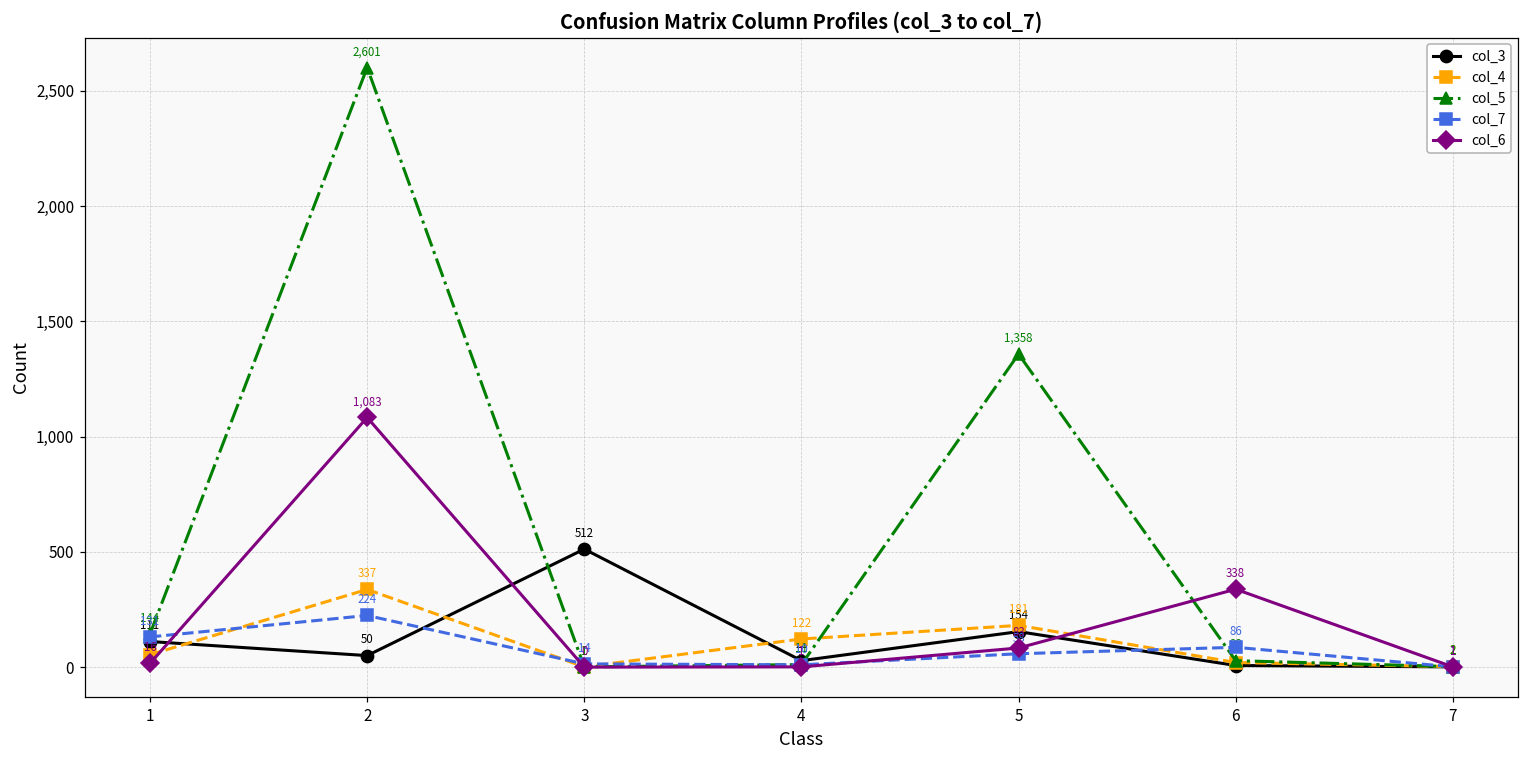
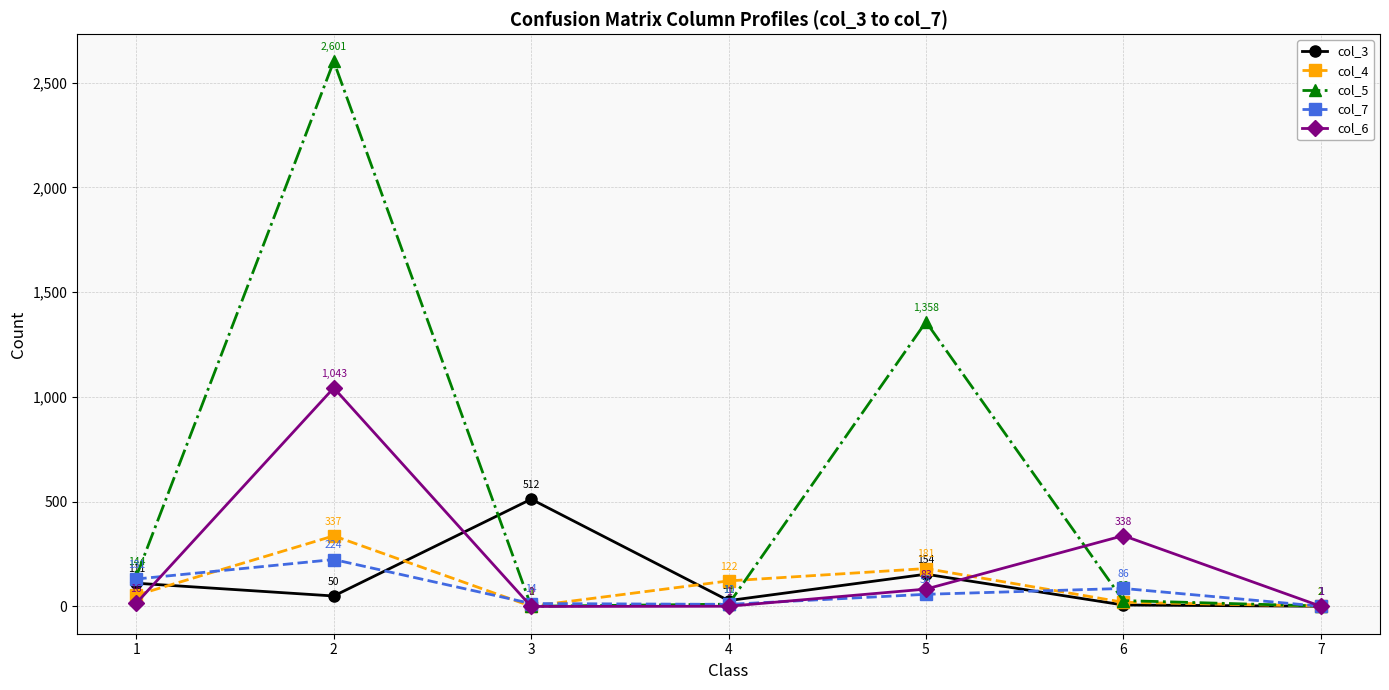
col_6, 2: 1,083 -> 1,043
